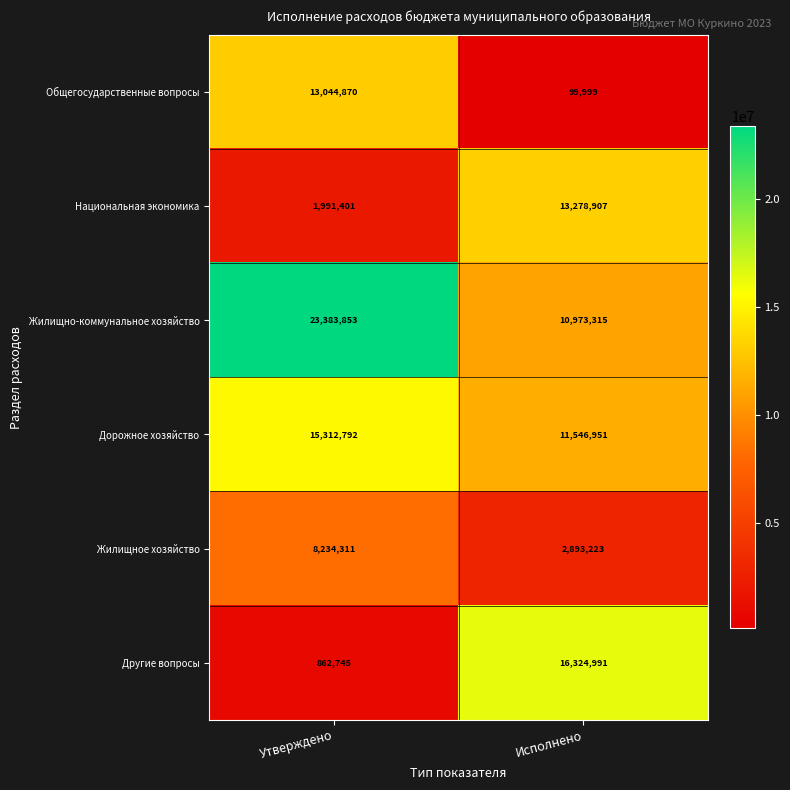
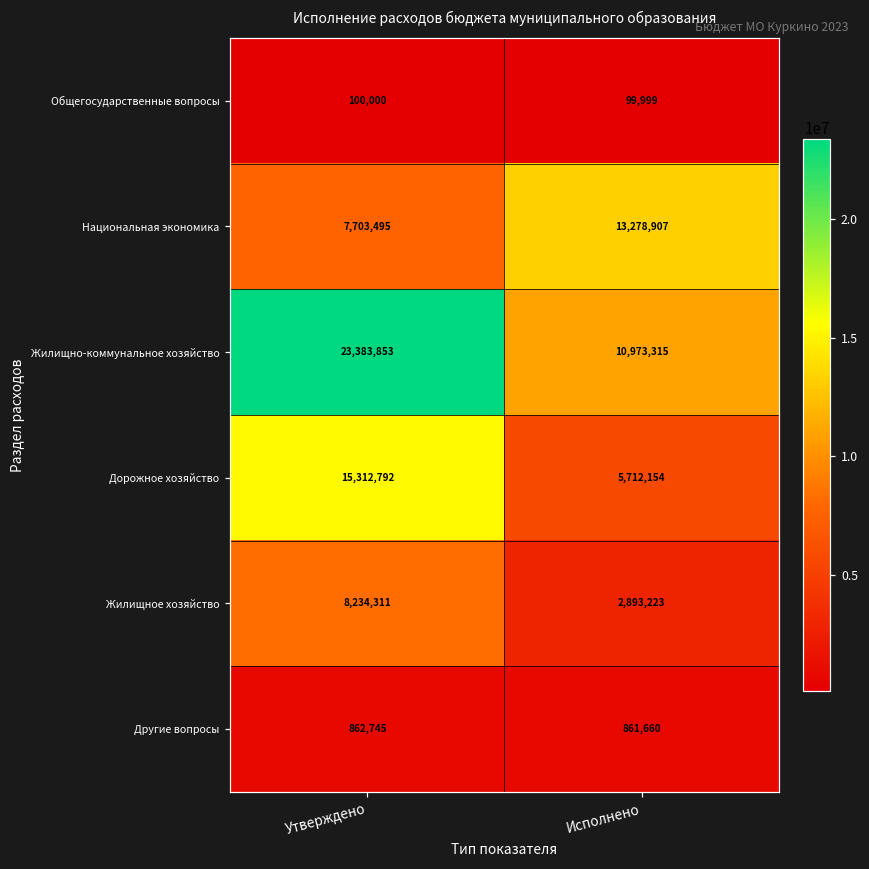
Общегосударственные вопросы, Утверждено: 13,044,870 -> 100,000
Национальная экономика, Утверждено: 1,991,401 -> 7,703,495
Дорожное хозяйство, Исполнено: 11,546,951 -> 5,712,154
Другие вопросы, Исполнено: 16,324,991 -> 861,660
